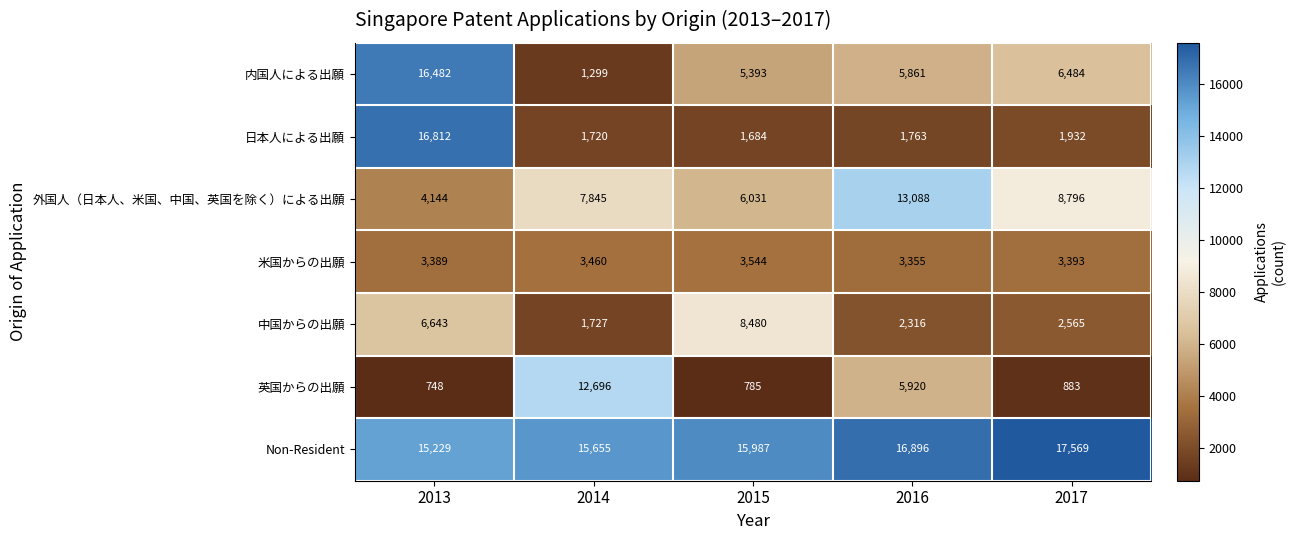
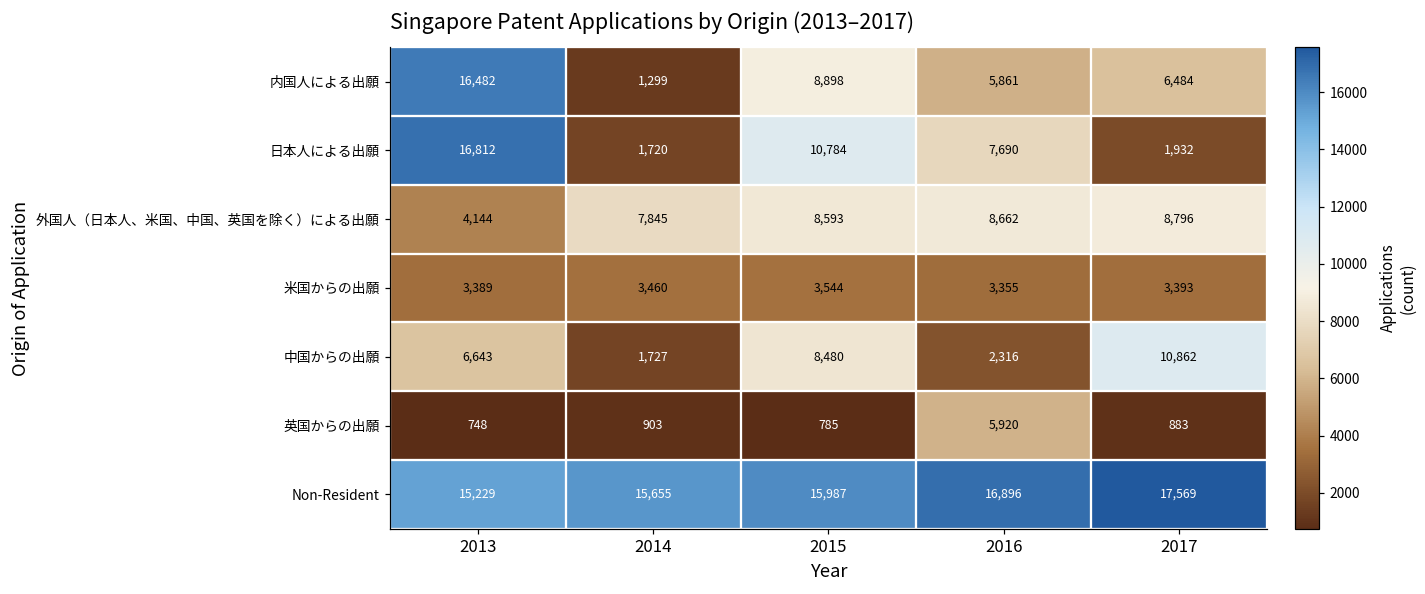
内国人による出願, 2015: 5,393 -> 8,898
日本人による出願, 2015: 1,684 -> 10,784
日本人による出願, 2016: 1,763 -> 7,690
外国人（日本人、米国、中国、英国を除く）による出願, 2015: 6,031 -> 8,593
外国人（日本人、米国、中国、英国を除く）による出願, 2016: 13,088 -> 8,662
中国からの出願, 2017: 2,565 -> 10,862
英国からの出願, 2014: 12,696 -> 903
